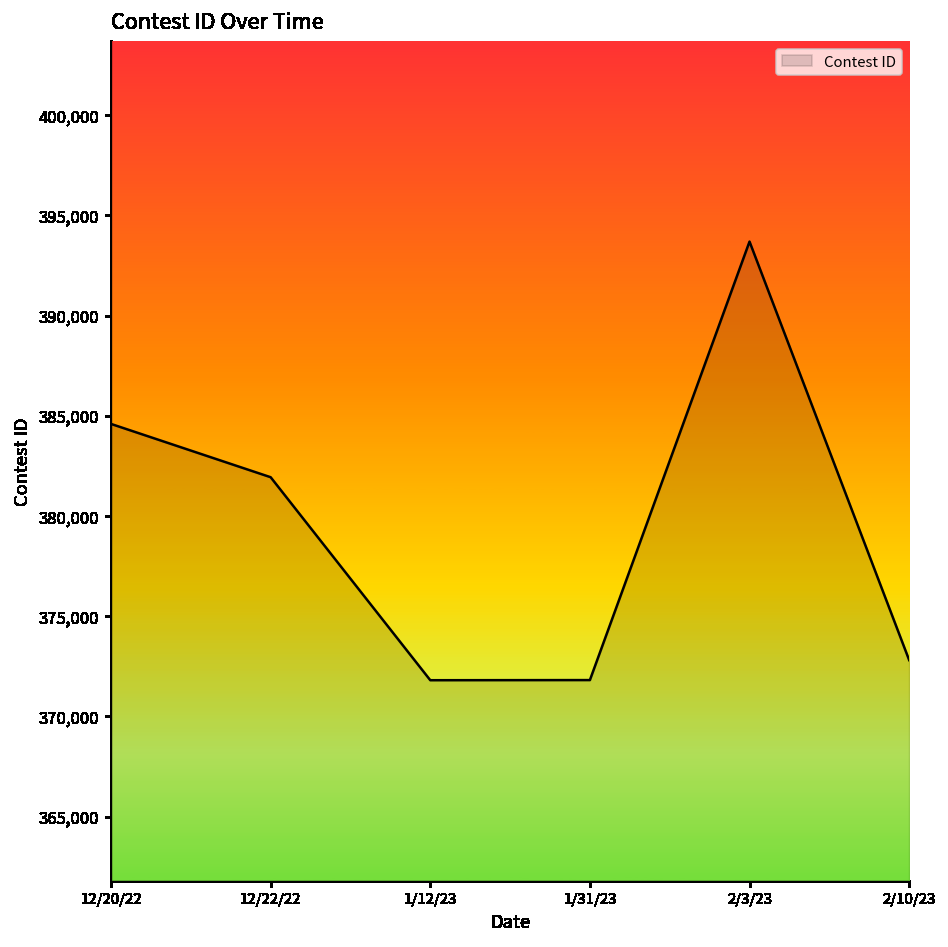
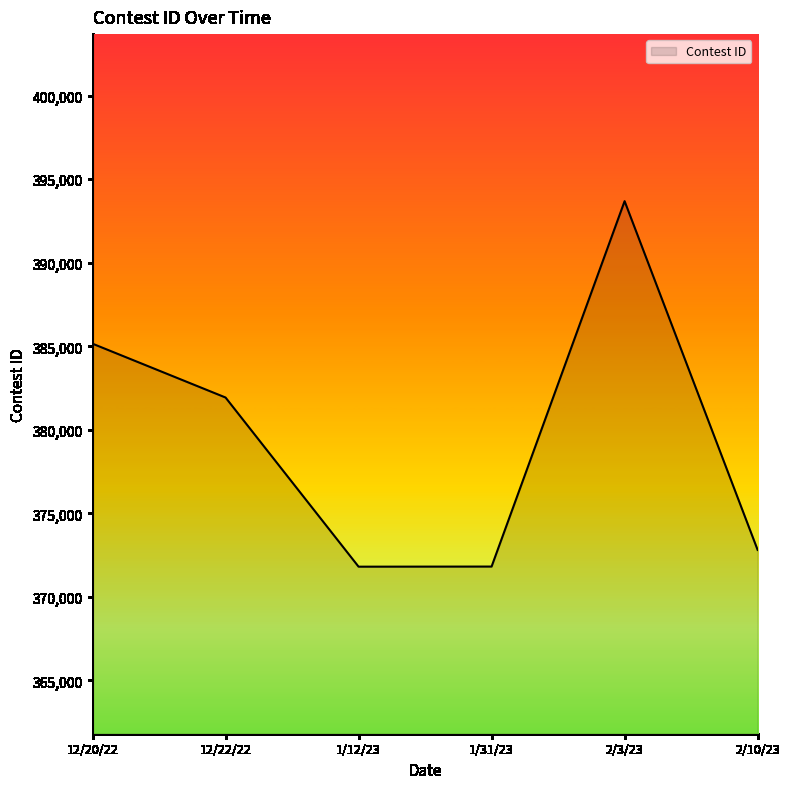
12/20/22: 384,600 -> 385,200
